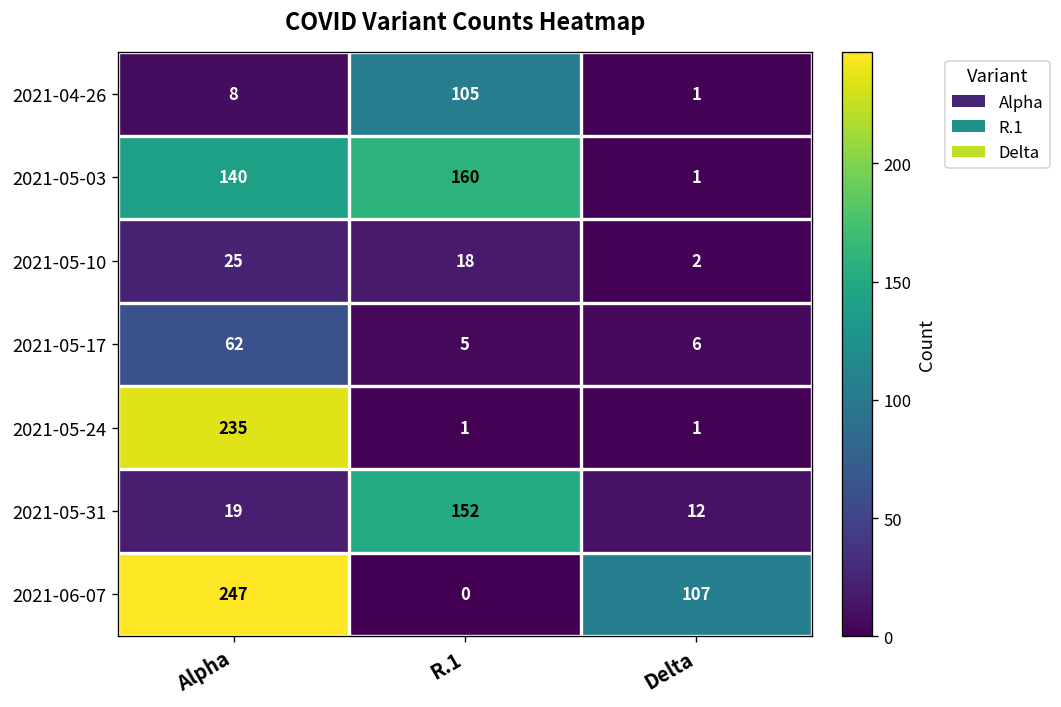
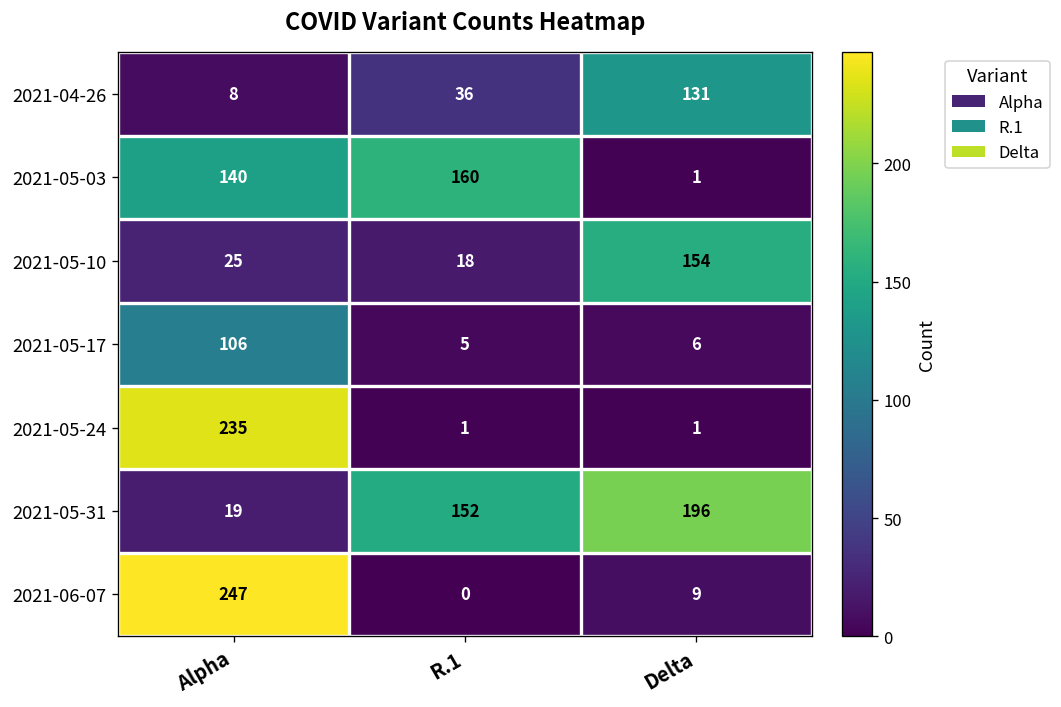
2021-04-26, R.1: 105 -> 36
2021-04-26, Delta: 1 -> 131
2021-05-10, Delta: 2 -> 154
2021-05-17, Alpha: 62 -> 106
2021-05-31, Delta: 12 -> 196
2021-06-07, Delta: 107 -> 9
